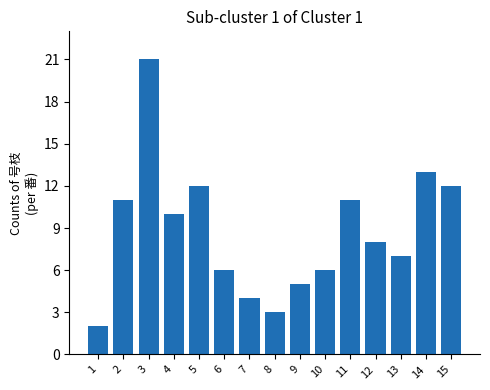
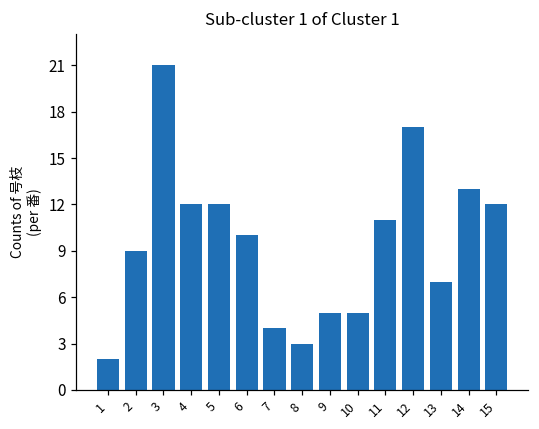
2: 11 -> 9
4: 10 -> 12
6: 6 -> 10
10: 6 -> 5
12: 8 -> 17
